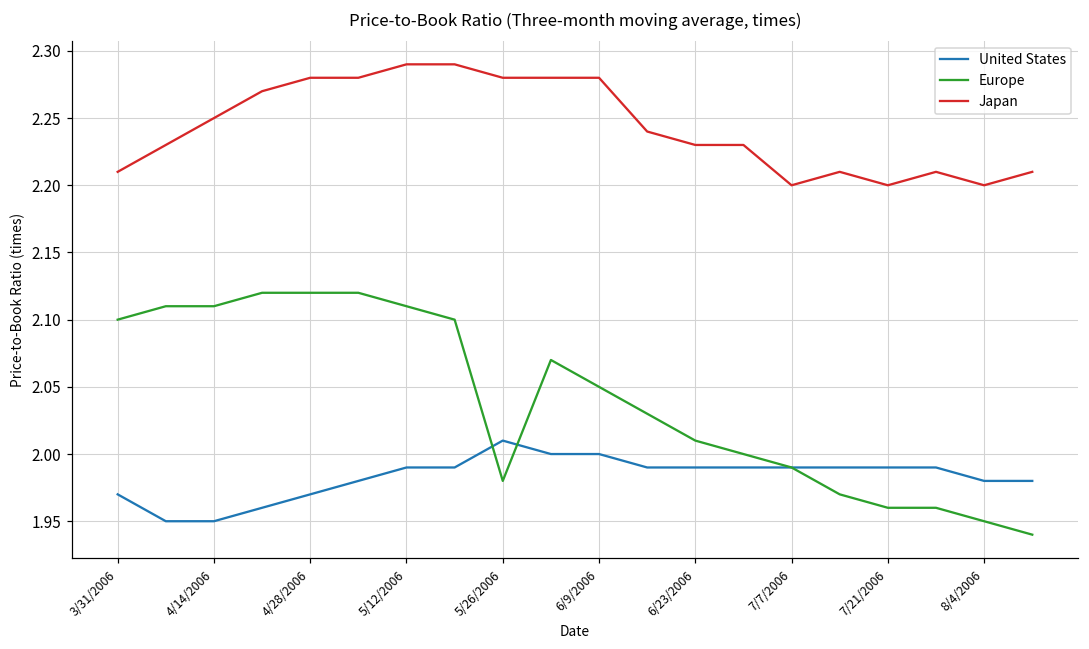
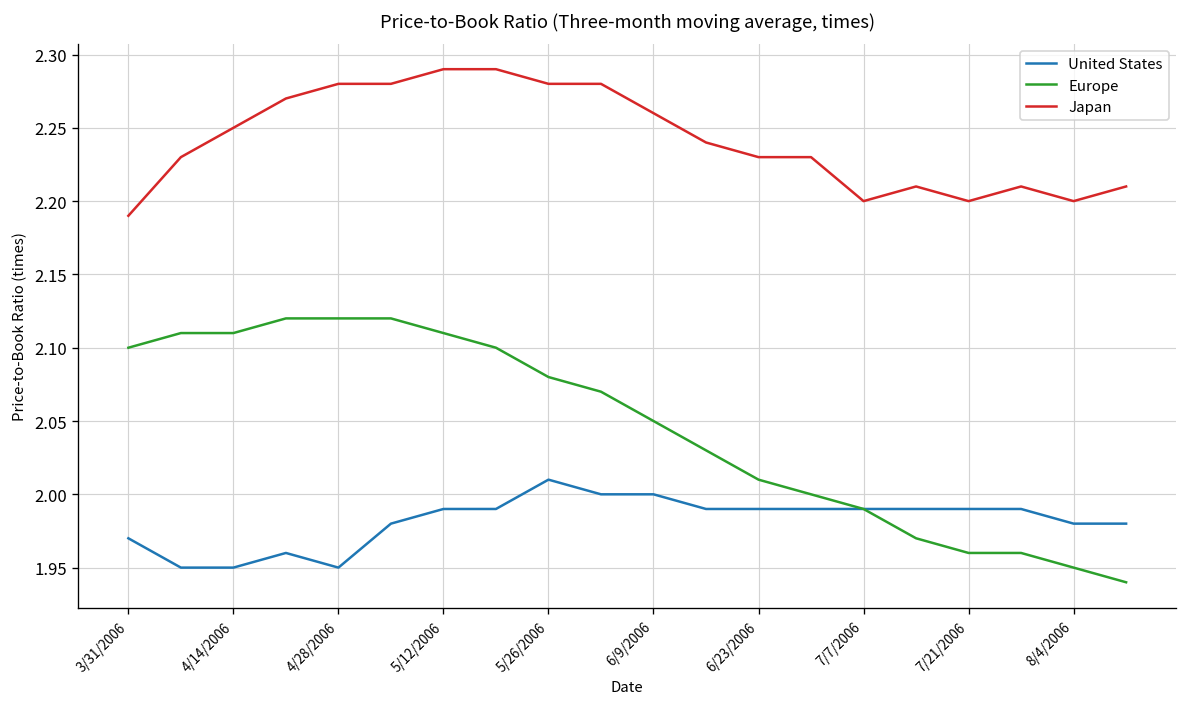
Japan, 3/31/2006: 2.21 -> 2.19
United States, 4/28/2006: 1.97 -> 1.95
Europe, 5/26/2006: 1.98 -> 2.08
Japan, 6/9/2006: 2.28 -> 2.26
